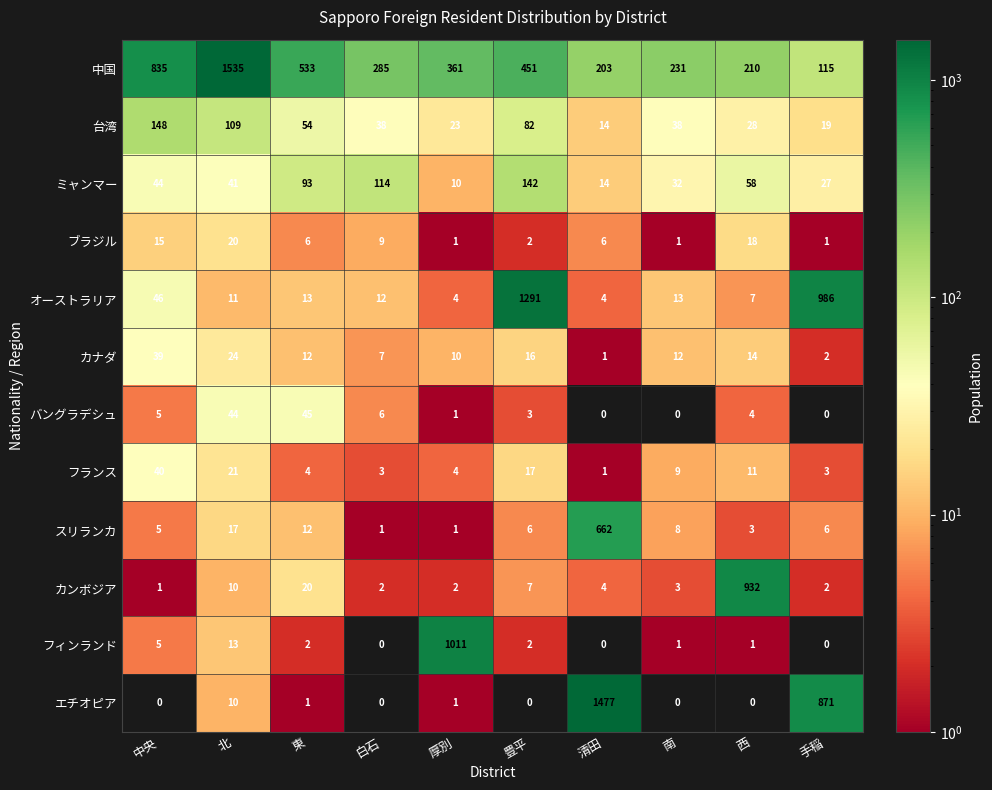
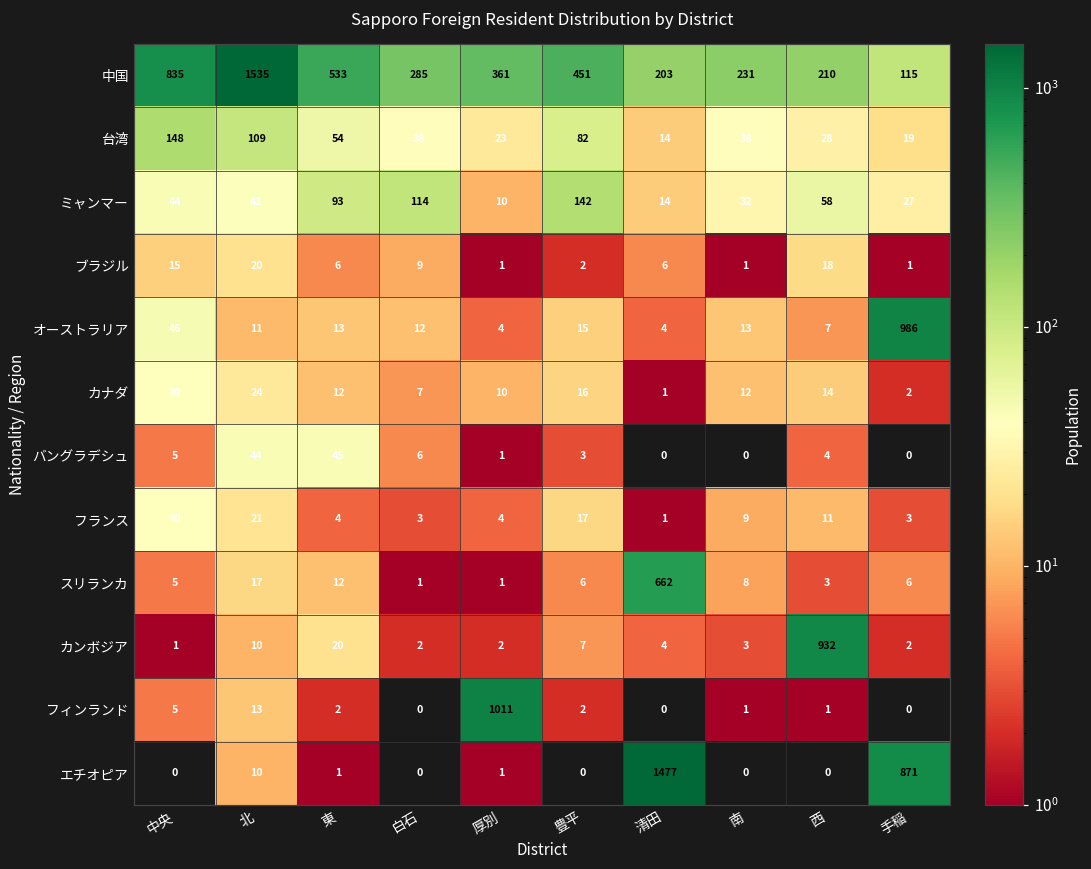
オーストラリア, 豊平: 1291 -> 15
